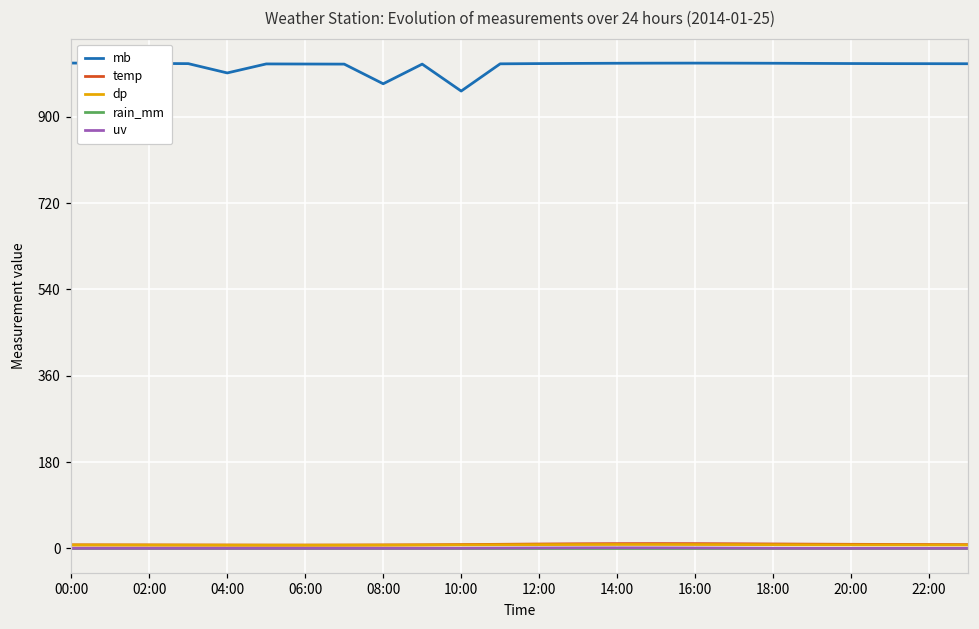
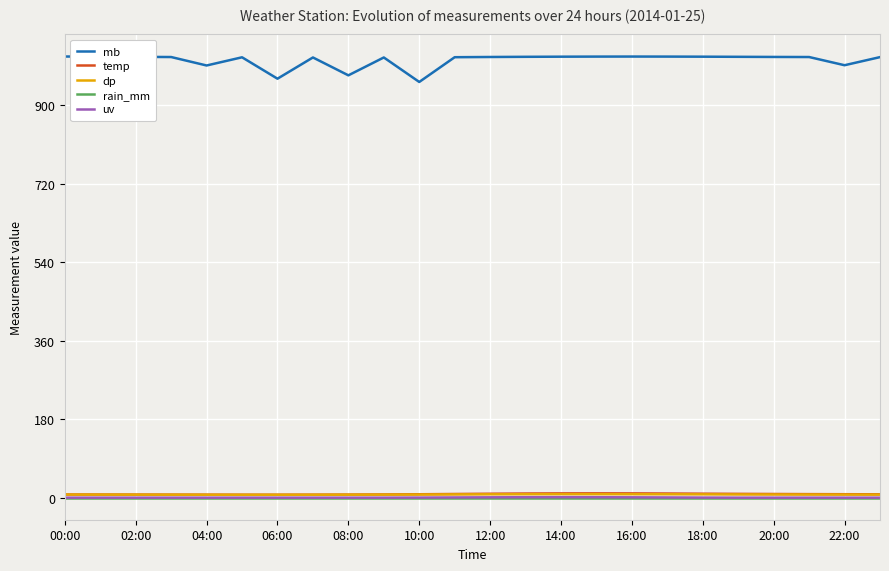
mb, 06:00: 1010 -> 960
mb, 22:00: 1010 -> 990
